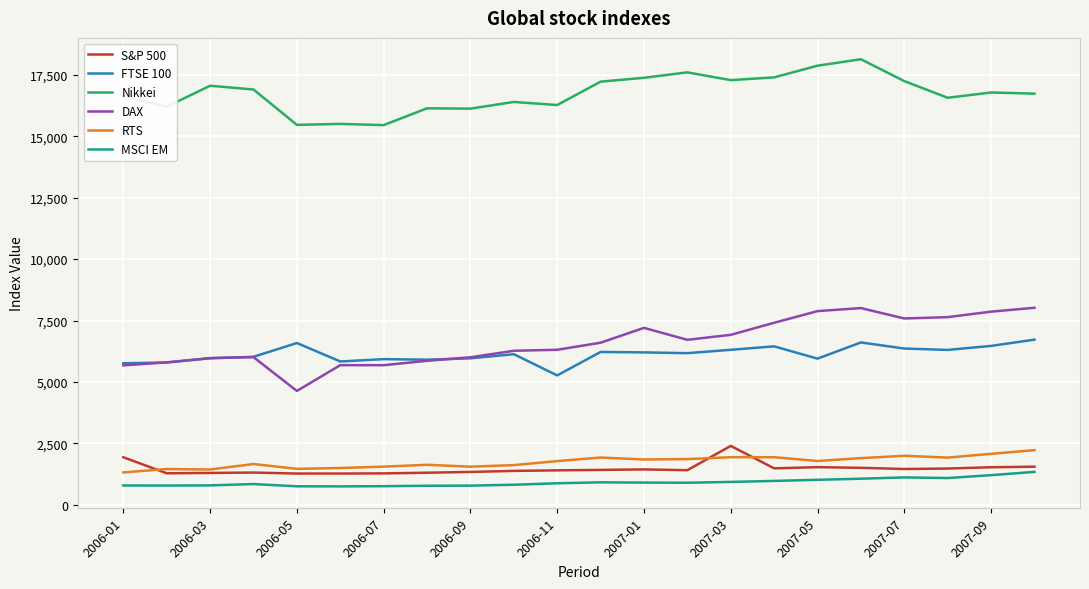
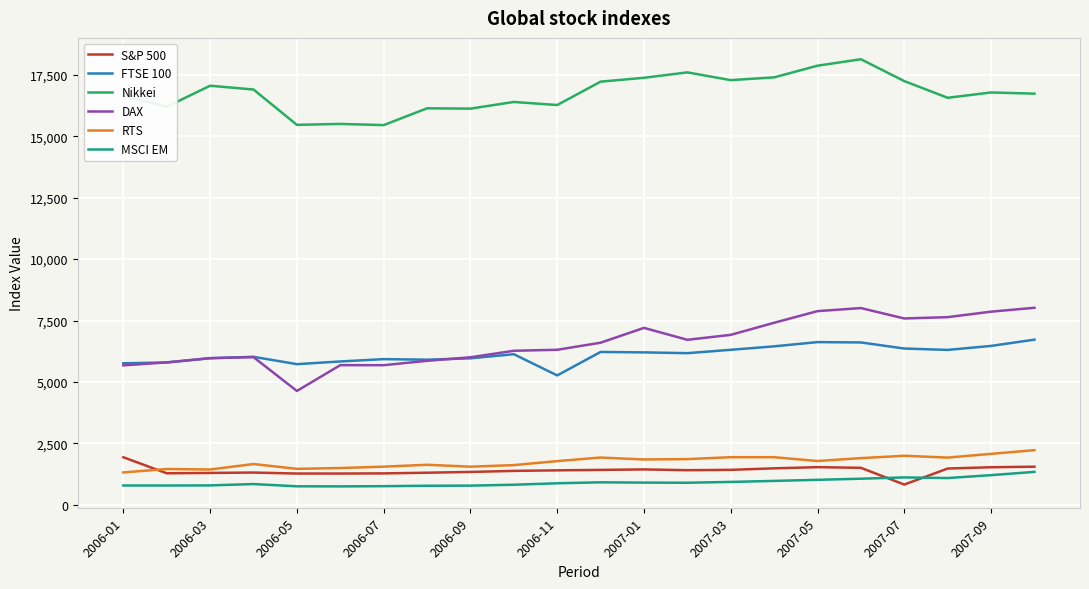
FTSE 100, 2006-05: 6,600 -> 5,700
S&P 500, 2007-03: 2,400 -> 1,400
FTSE 100, 2007-05: 5,900 -> 6,600
S&P 500, 2007-07: 1,500 -> 800
